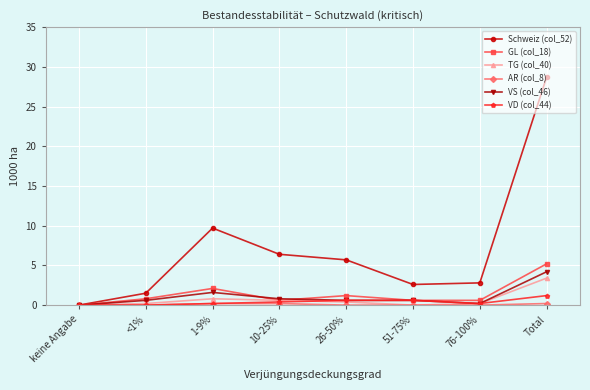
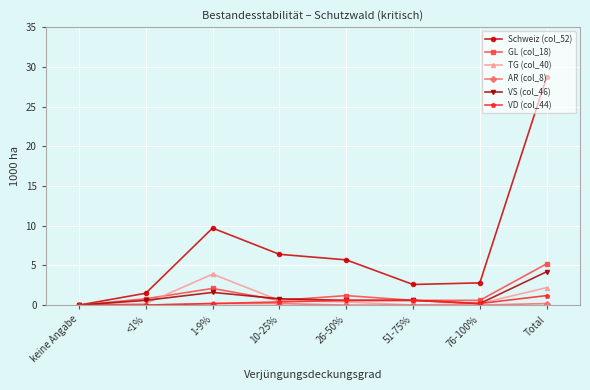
TG (col_40), 1-9%: 1 -> 4
TG (col_40), Total: 3 -> 2
